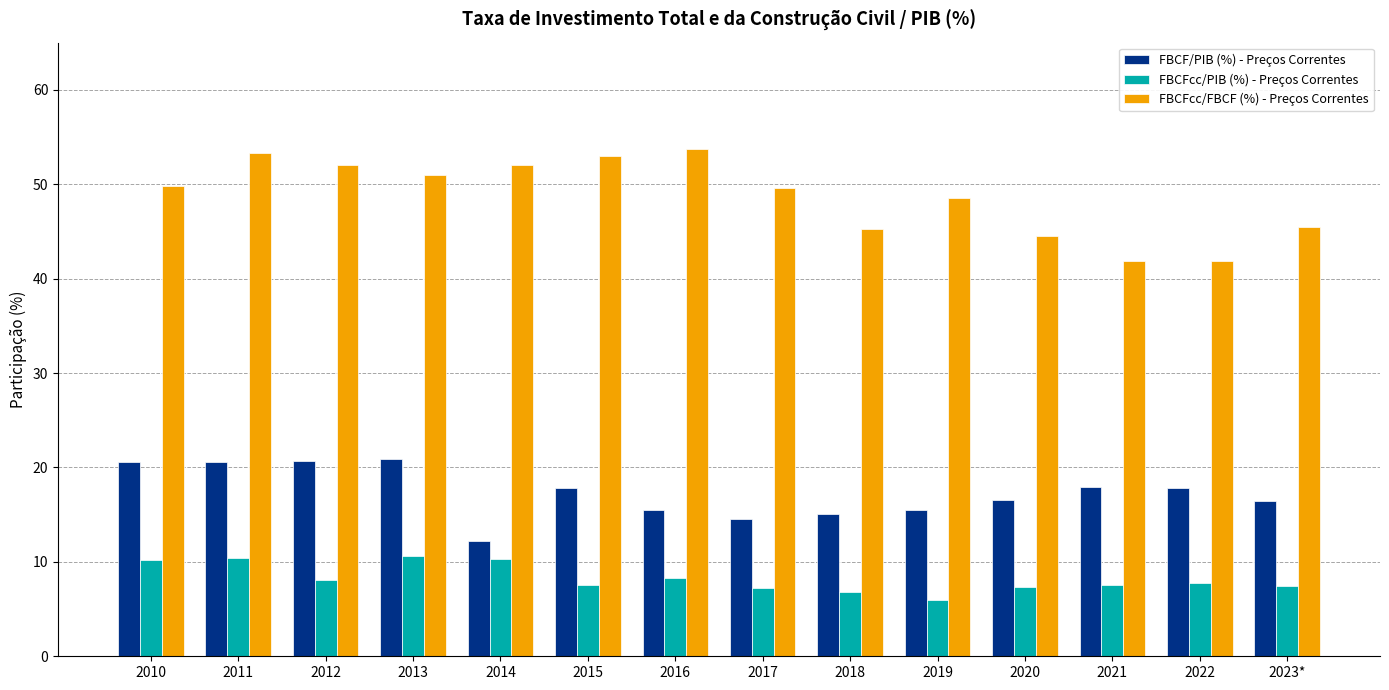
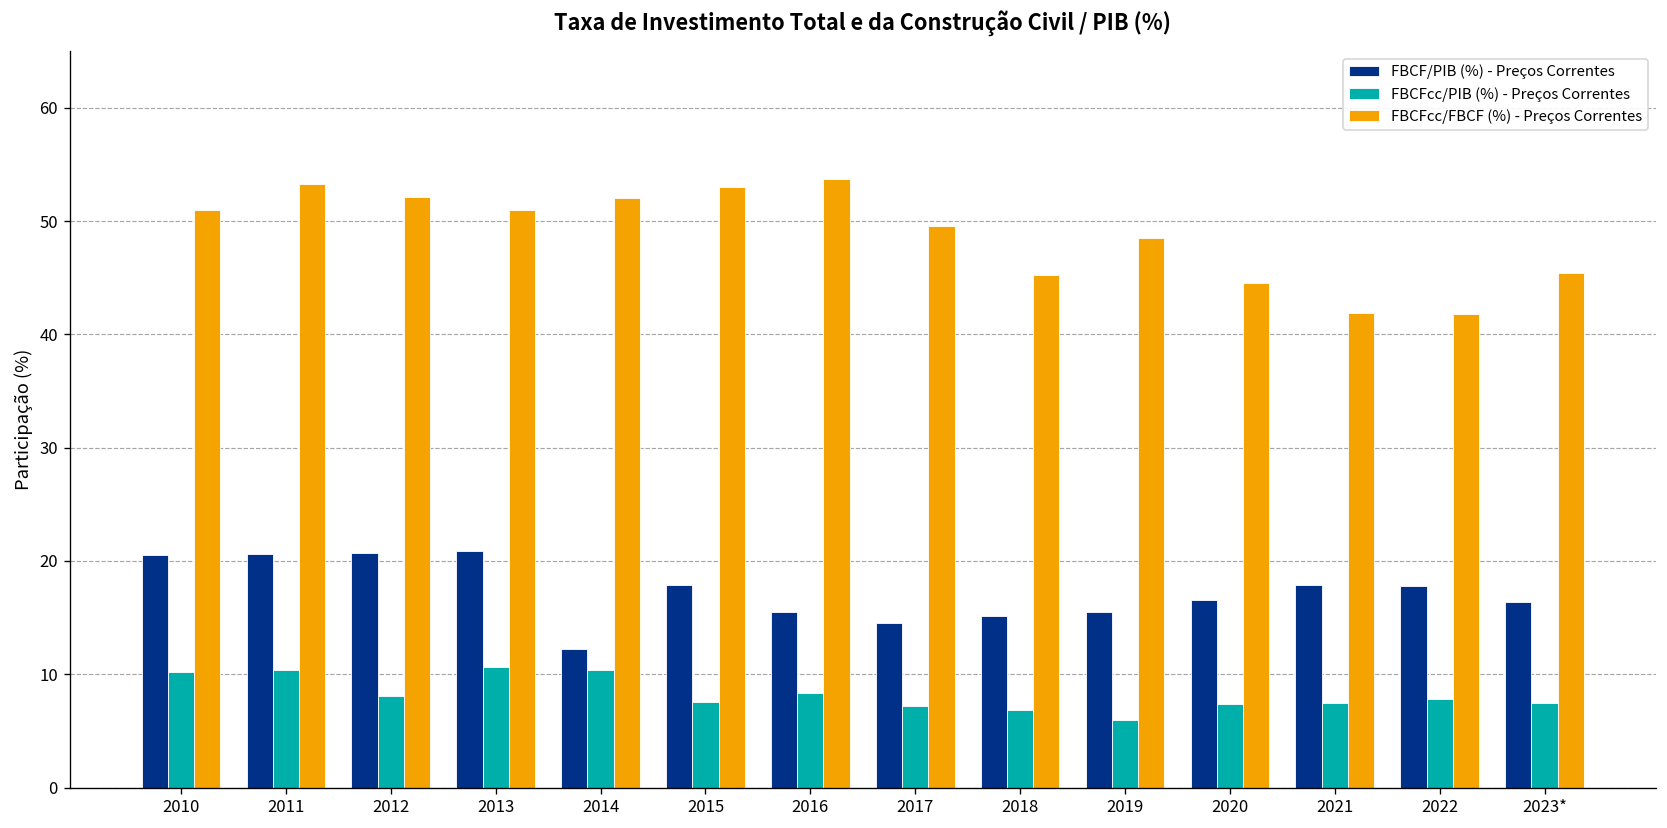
FBCFcc/FBCF (%) - Preços Correntes, 2010: 50 -> 51
